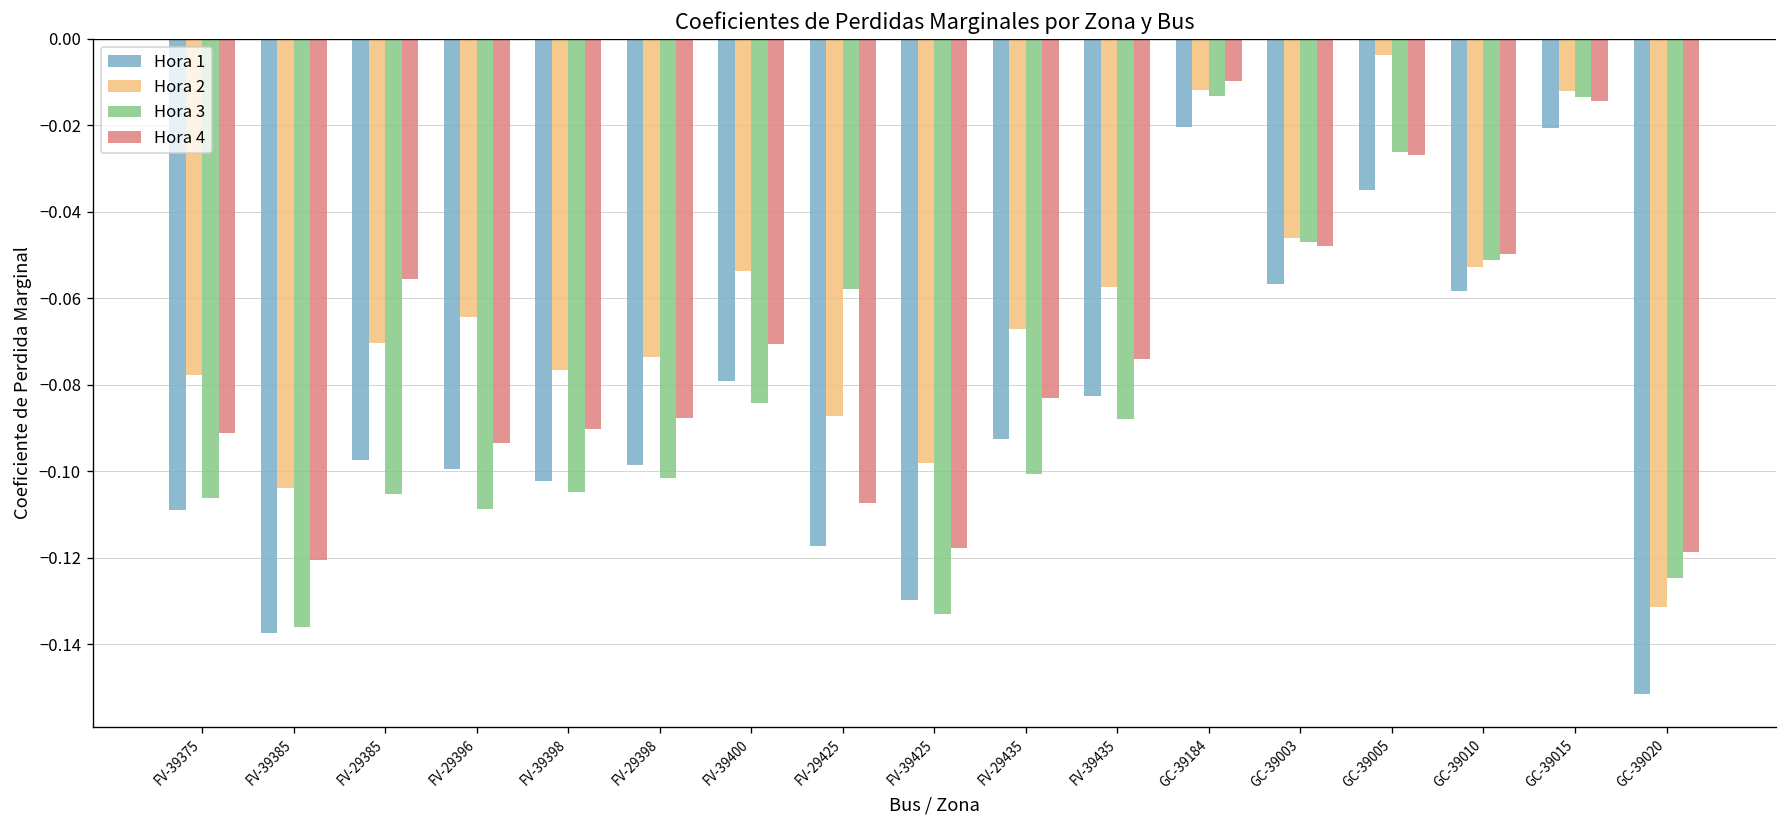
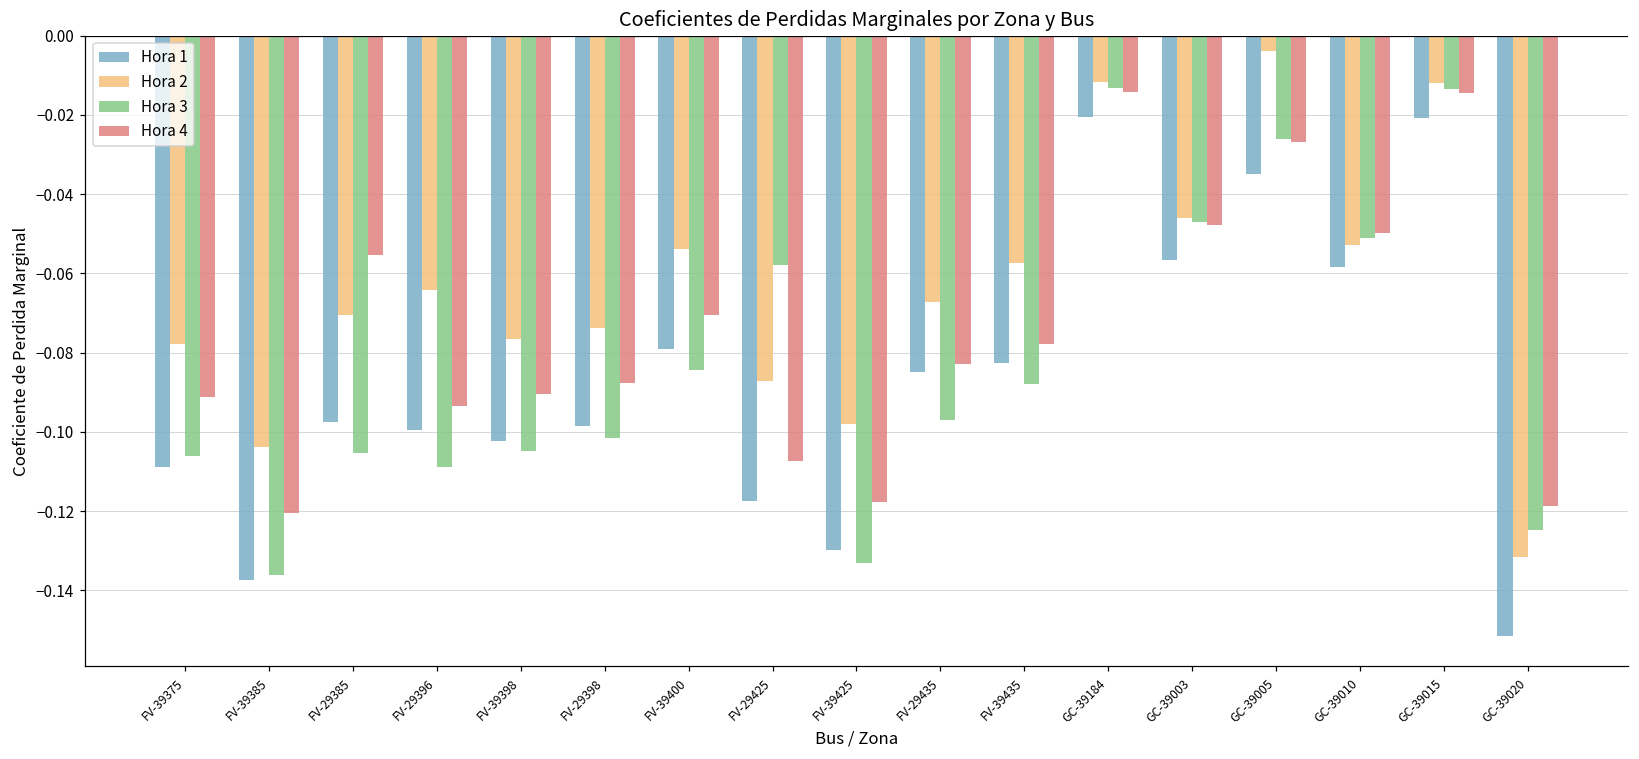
Hora 1, FV-29435: -0.093 -> -0.085
Hora 3, FV-29435: -0.101 -> -0.097
Hora 4, FV-39435: -0.074 -> -0.078
Hora 4, GC-39184: -0.010 -> -0.014
